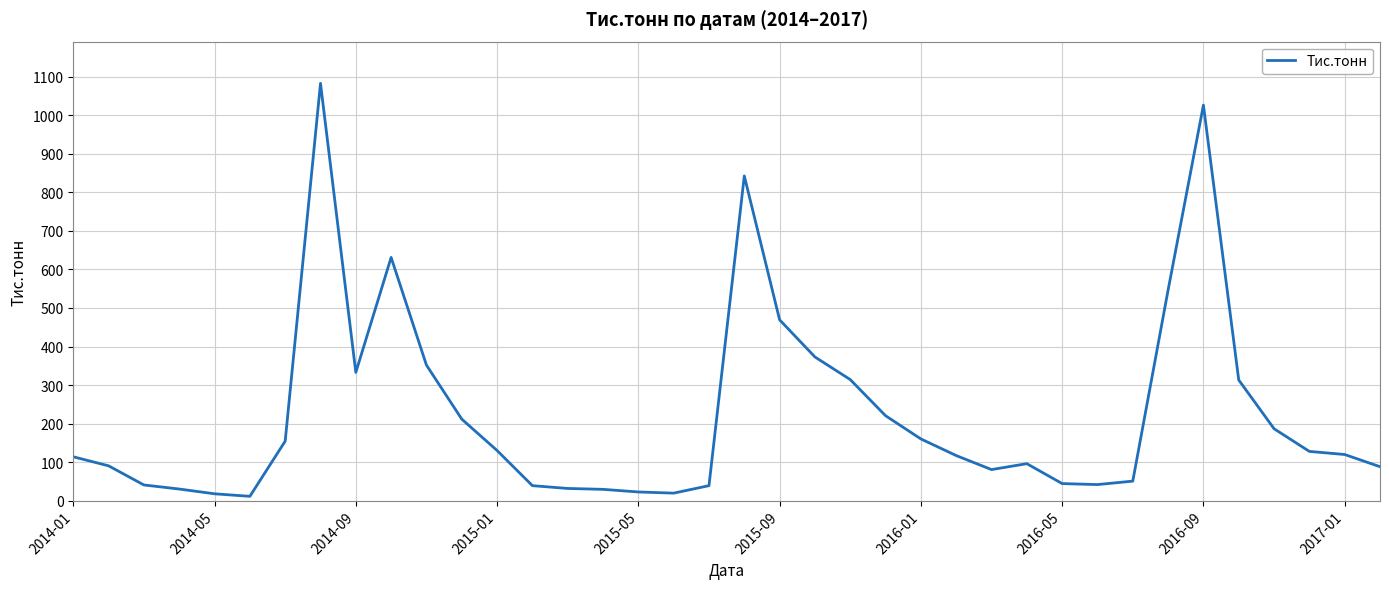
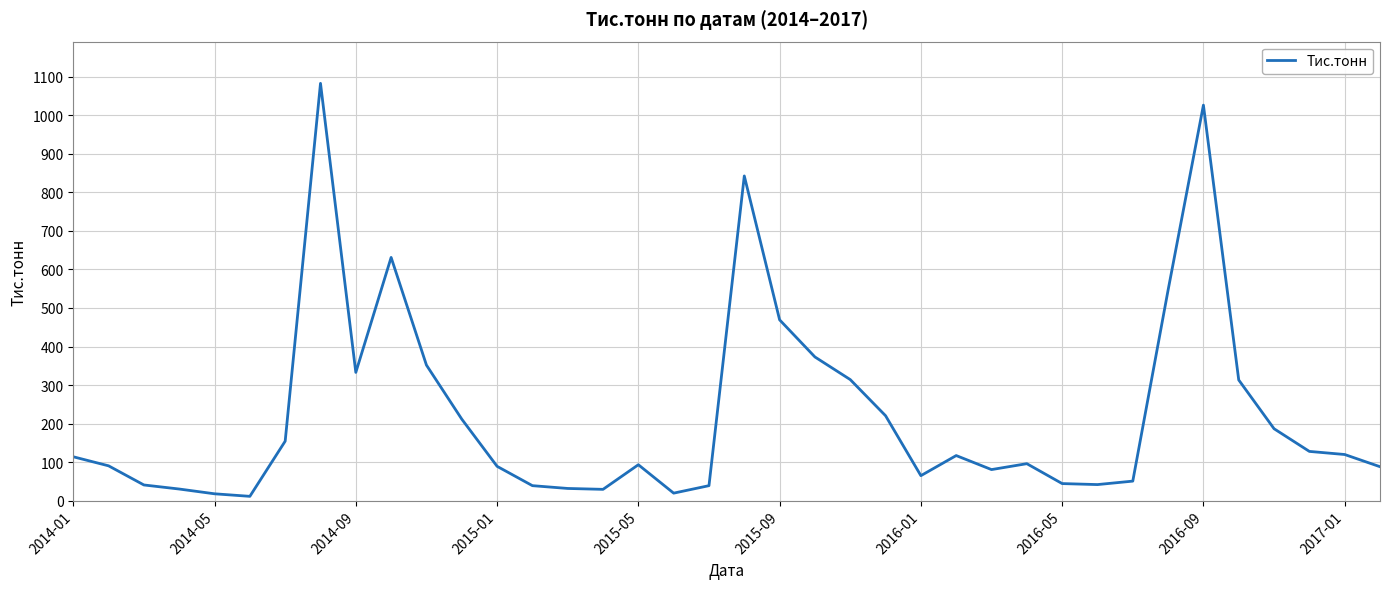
2015-01: 130 -> 90
2015-05: 20 -> 90
2016-01: 160 -> 60
